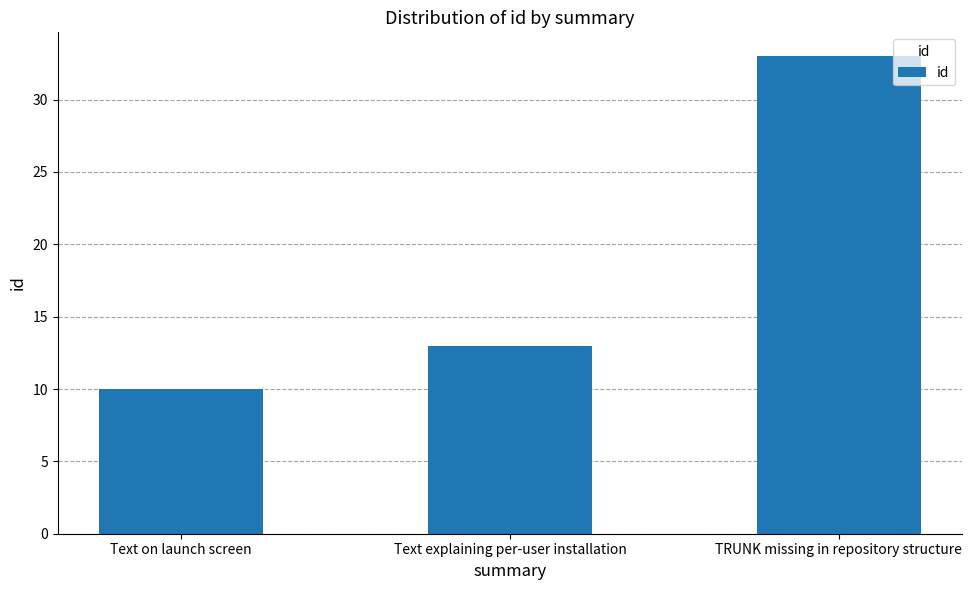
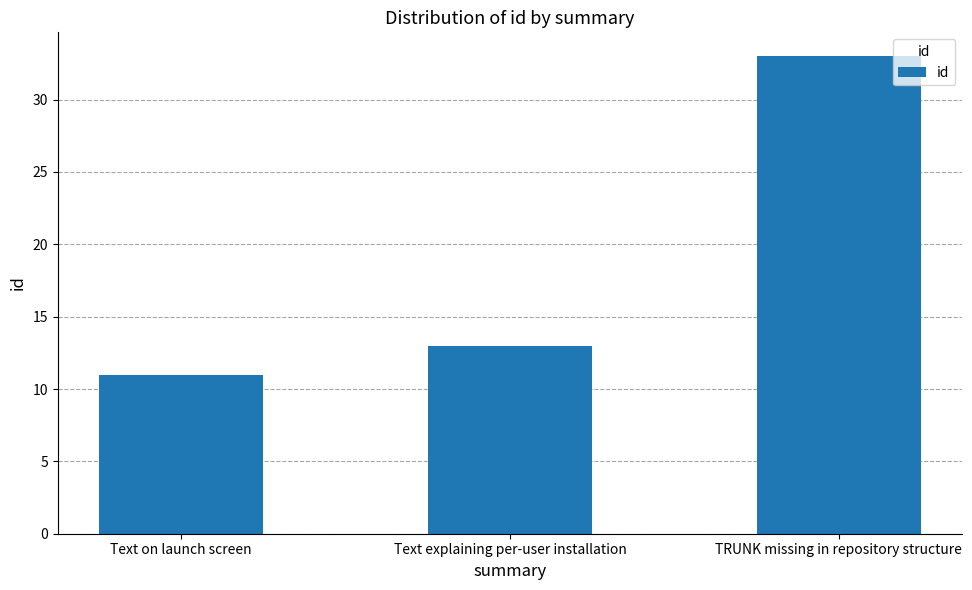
Text on launch screen: 10 -> 11
